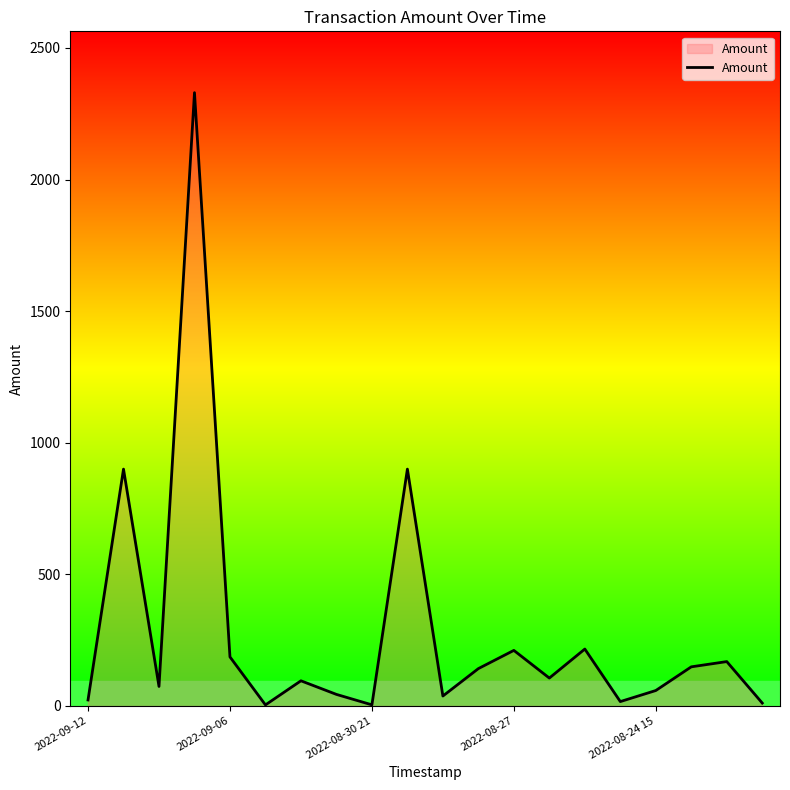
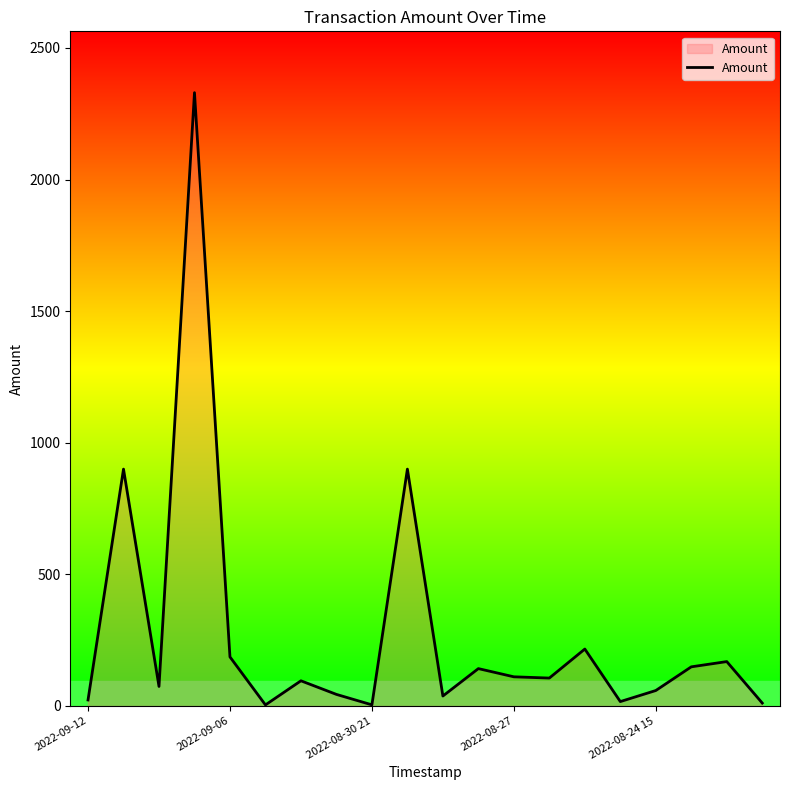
2022-08-27: 210 -> 110
